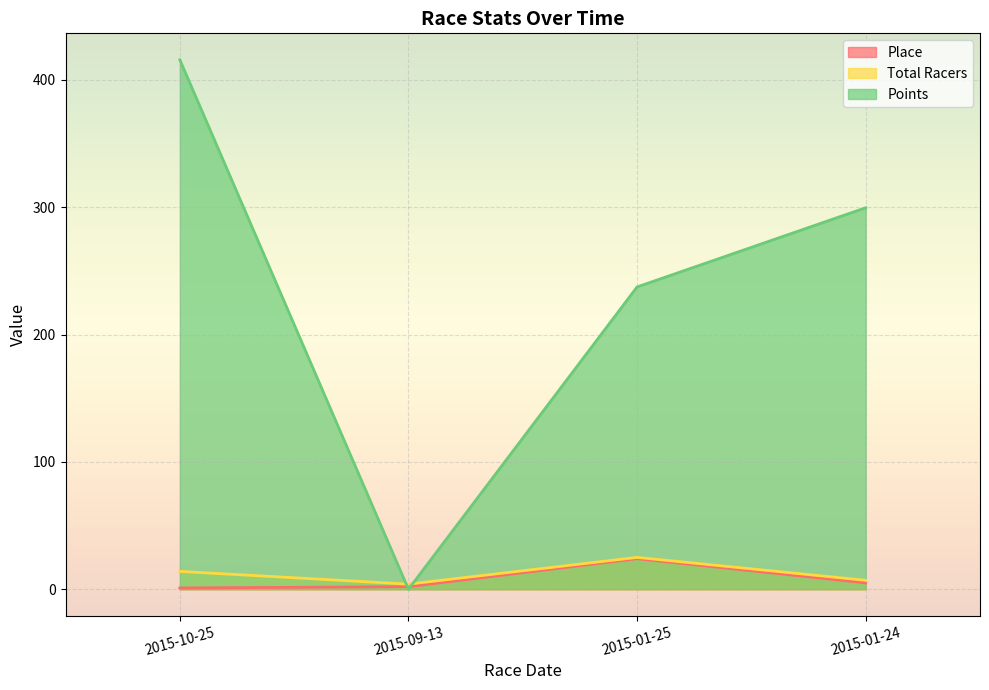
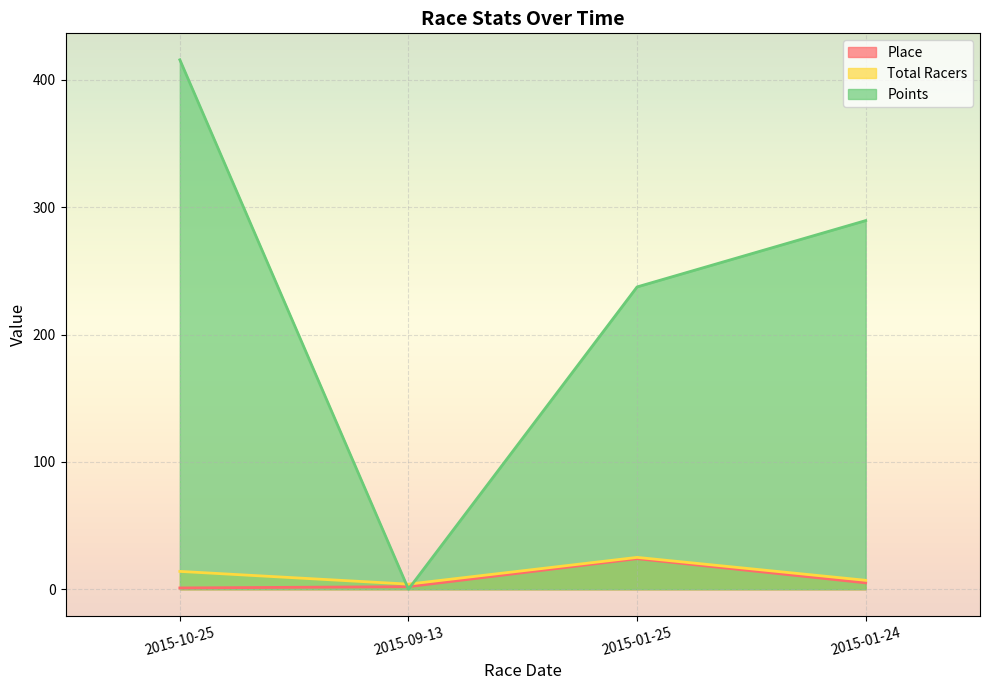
Points, 2015-01-24: 300 -> 289
